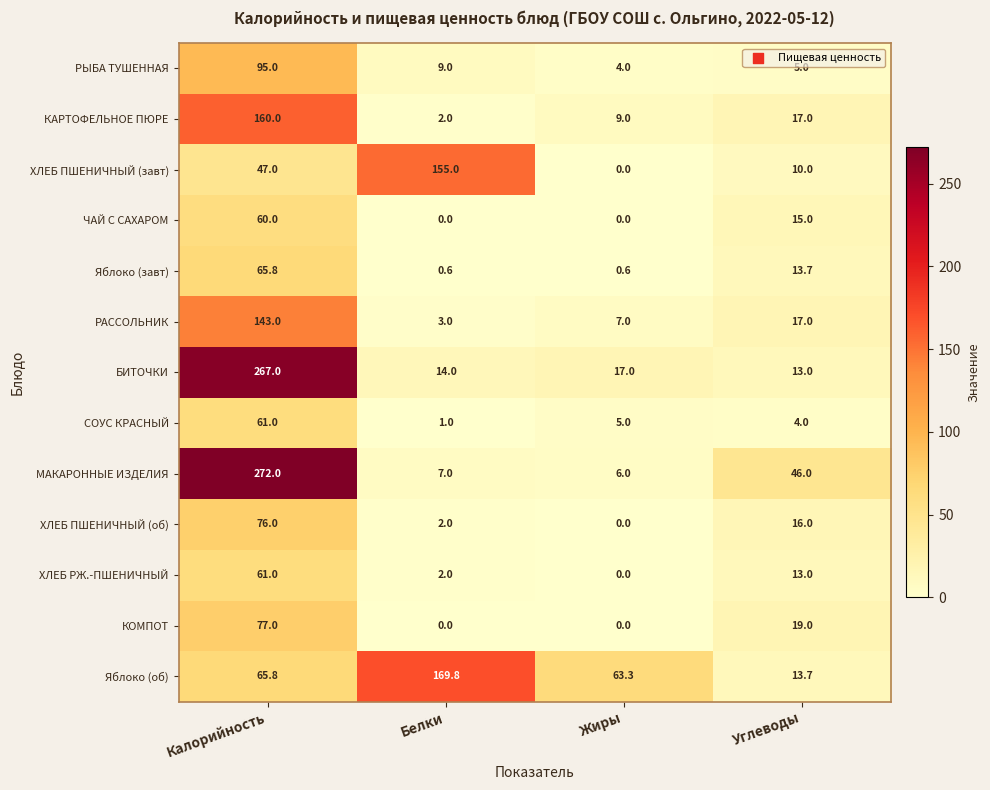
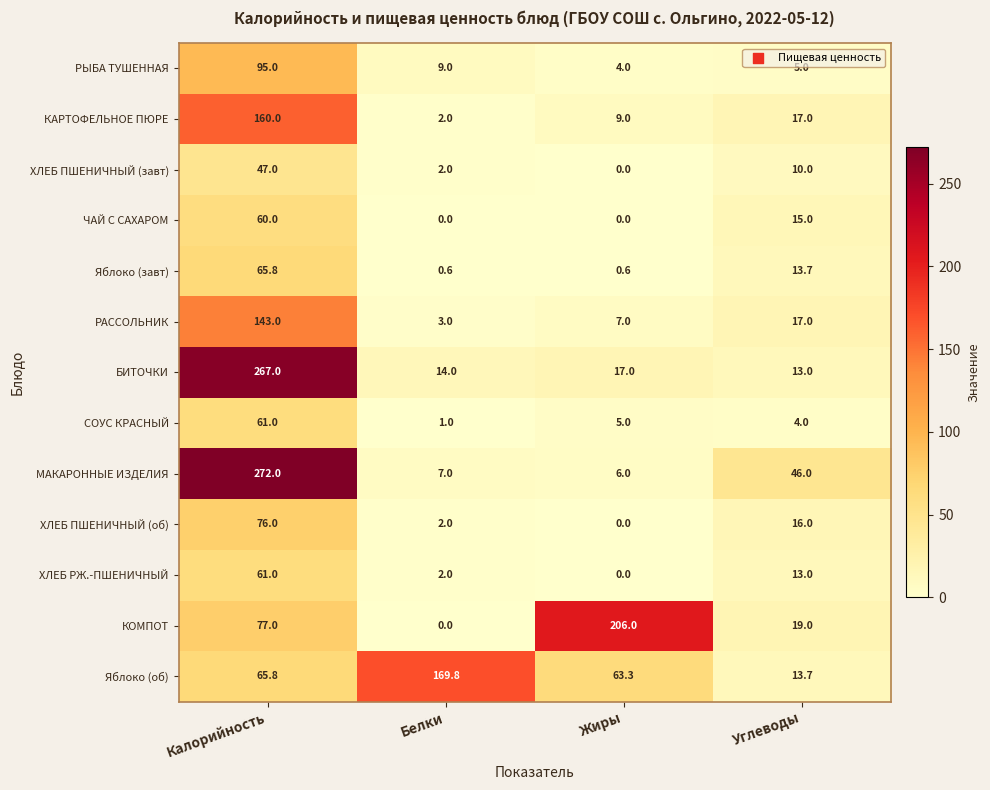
ХЛЕБ ПШЕНИЧНЫЙ (завт), Белки: 155.0 -> 2.0
КОМПОТ, Жиры: 0.0 -> 206.0
